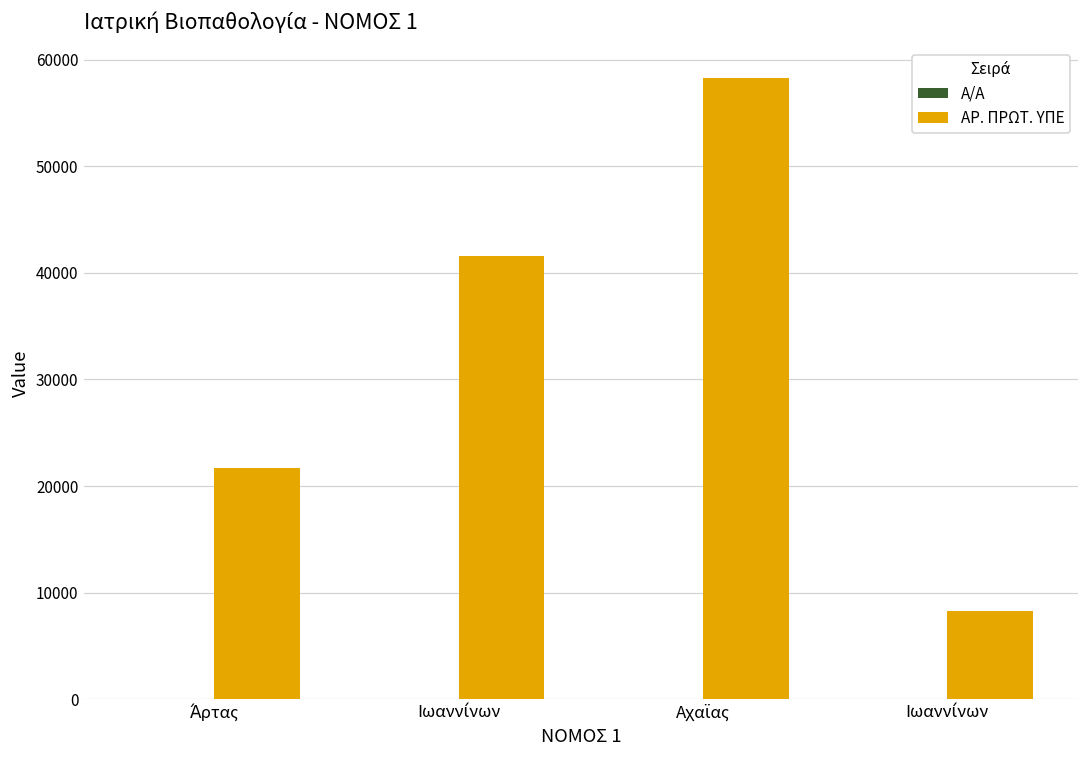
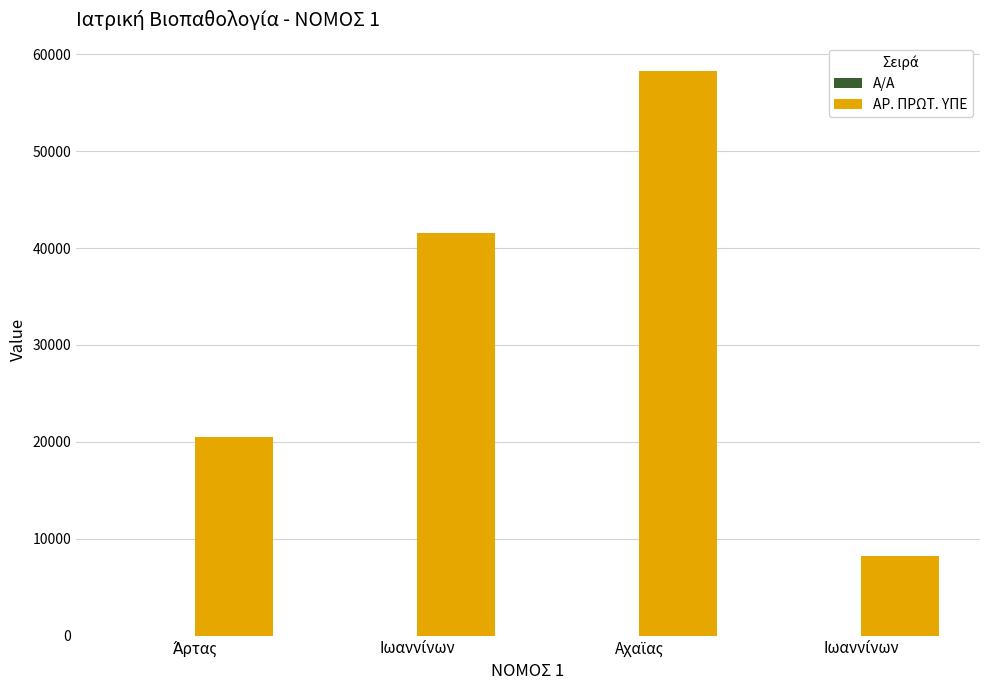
ΑΡ. ΠΡΩΤ. ΥΠΕ, Άρτας: 22000 -> 20000
